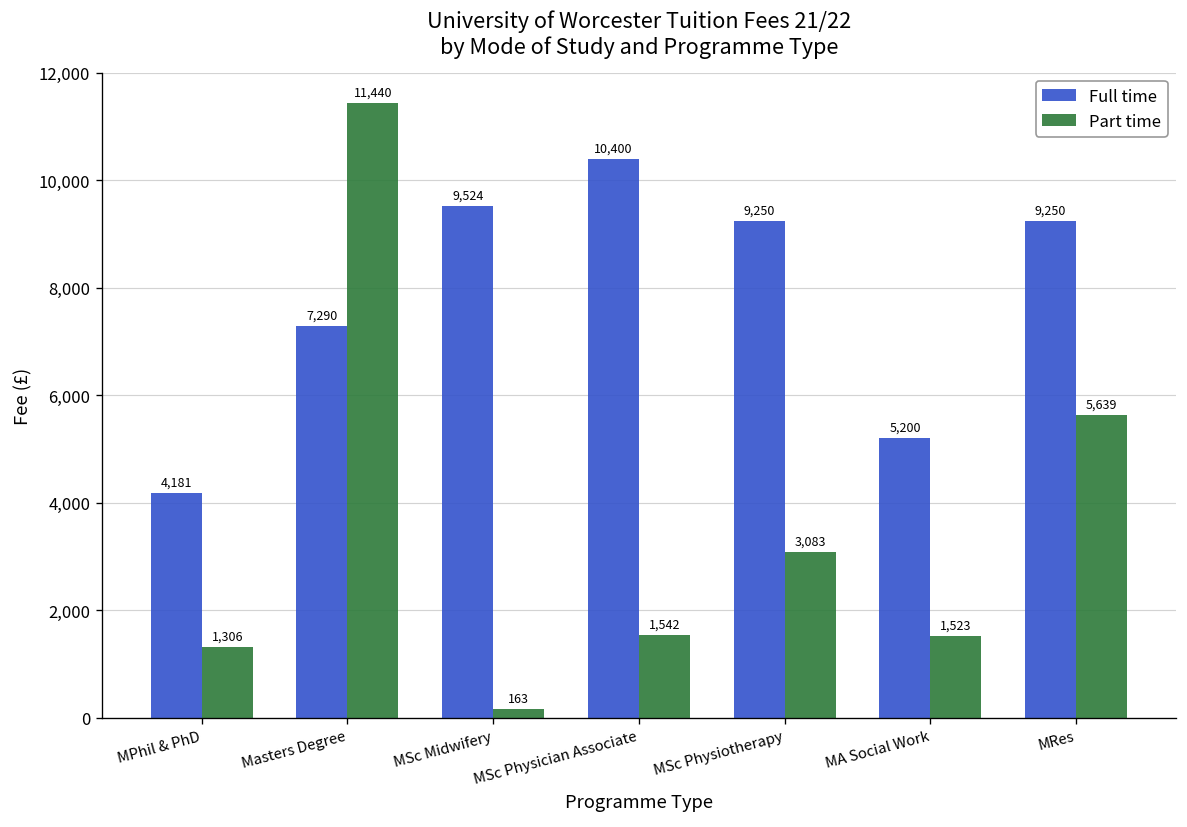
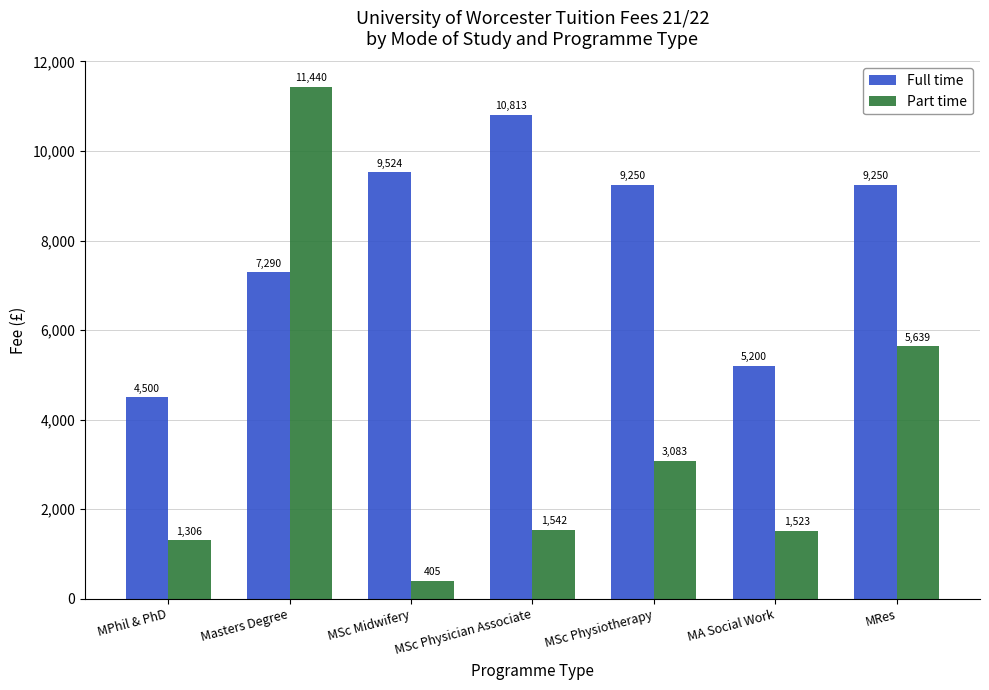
Full time, MPhil & PhD: 4,181 -> 4,500
Part time, MSc Midwifery: 163 -> 405
Full time, MSc Physician Associate: 10,400 -> 10,813
